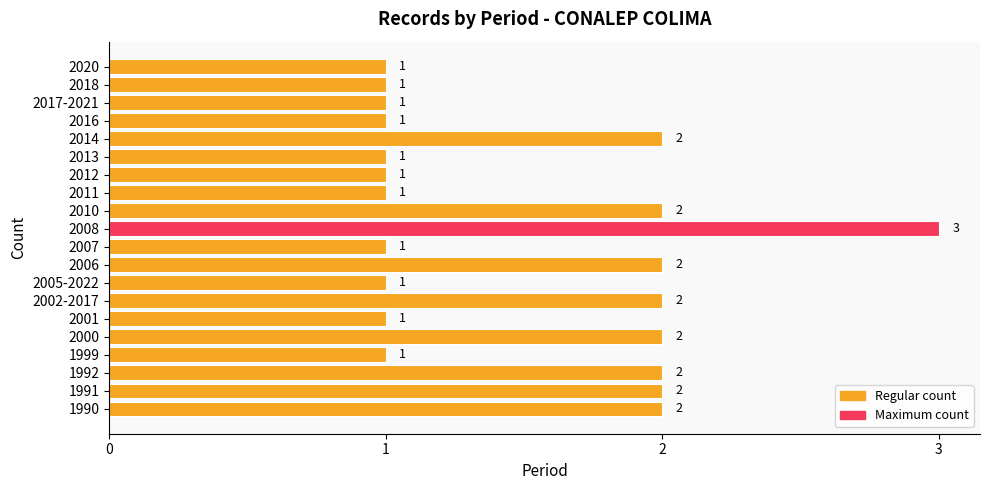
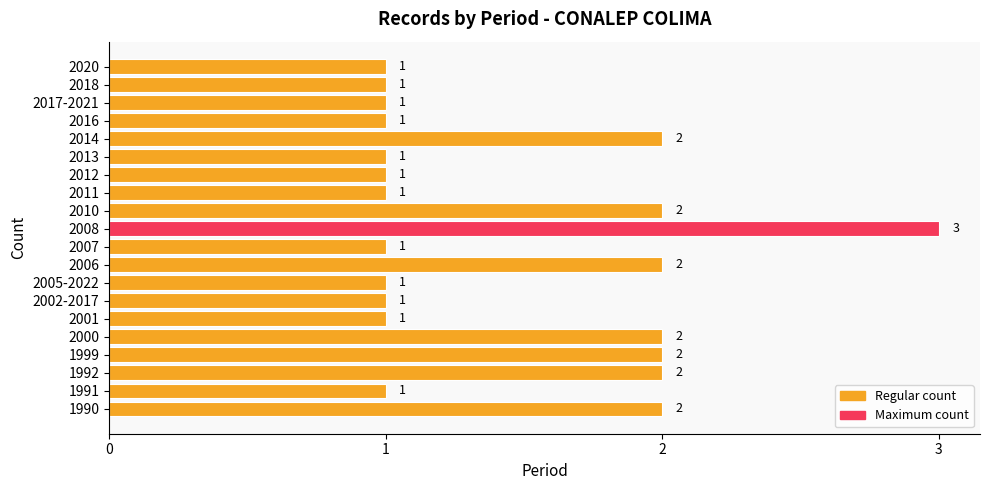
2002-2017: 2 -> 1
1999: 1 -> 2
1991: 2 -> 1
